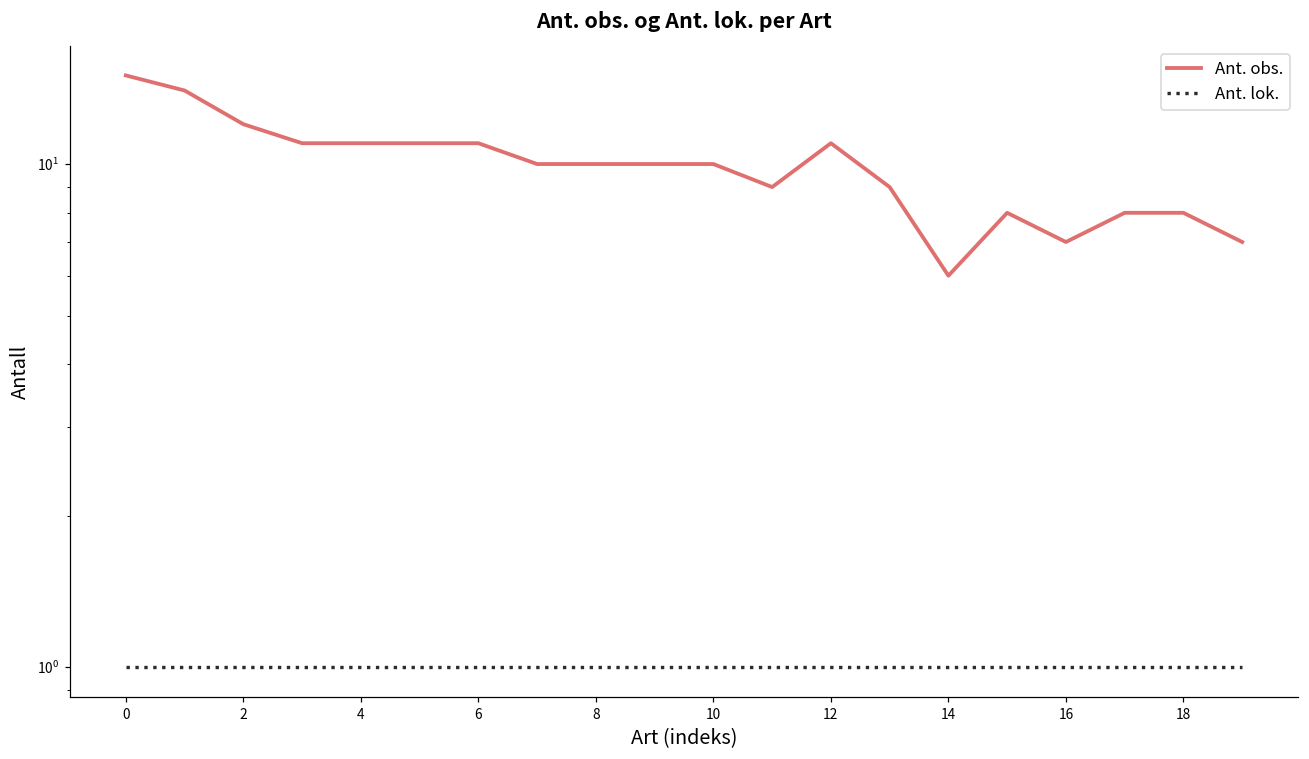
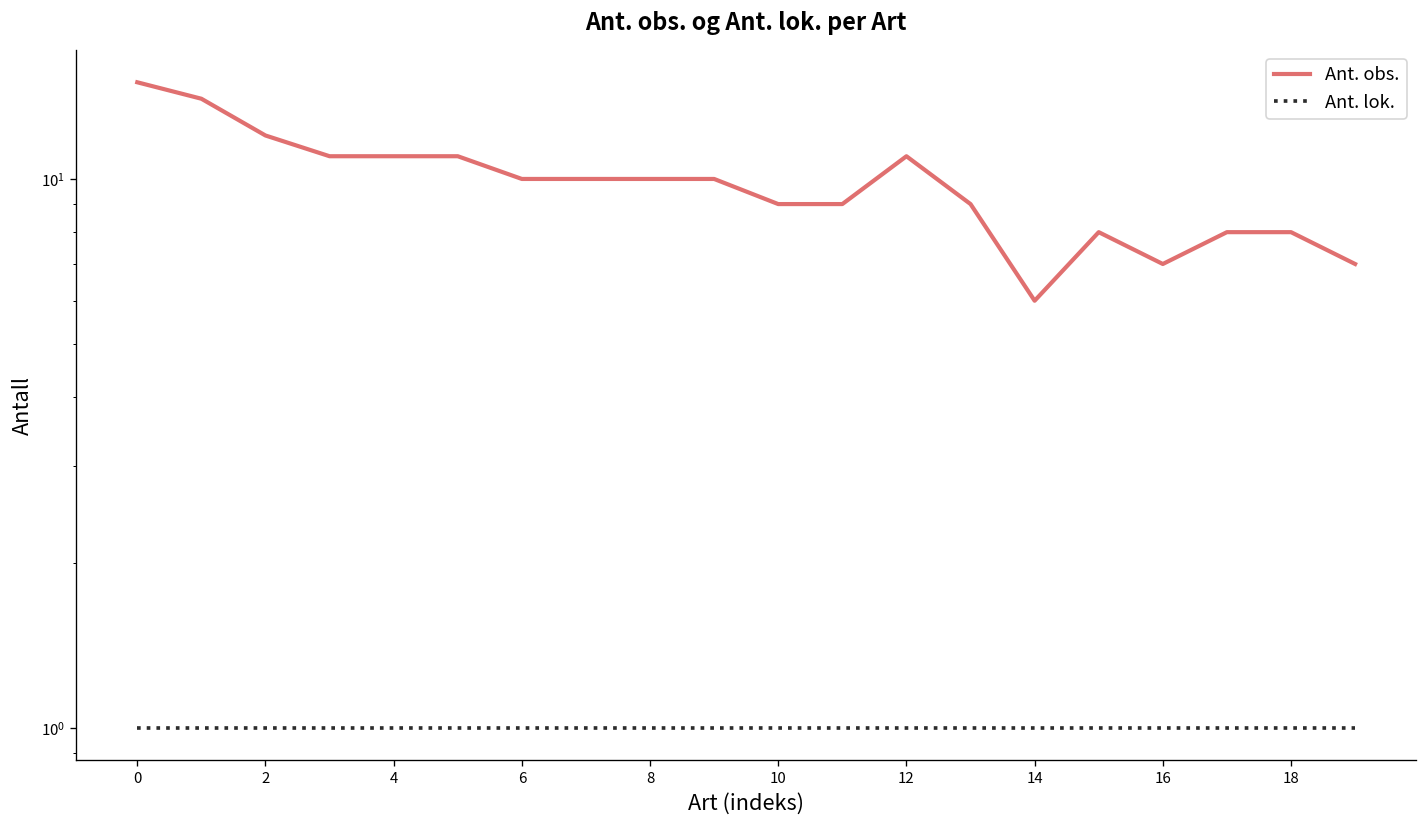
Ant. obs., 6: 11 -> 10
Ant. obs., 10: 10 -> 9
